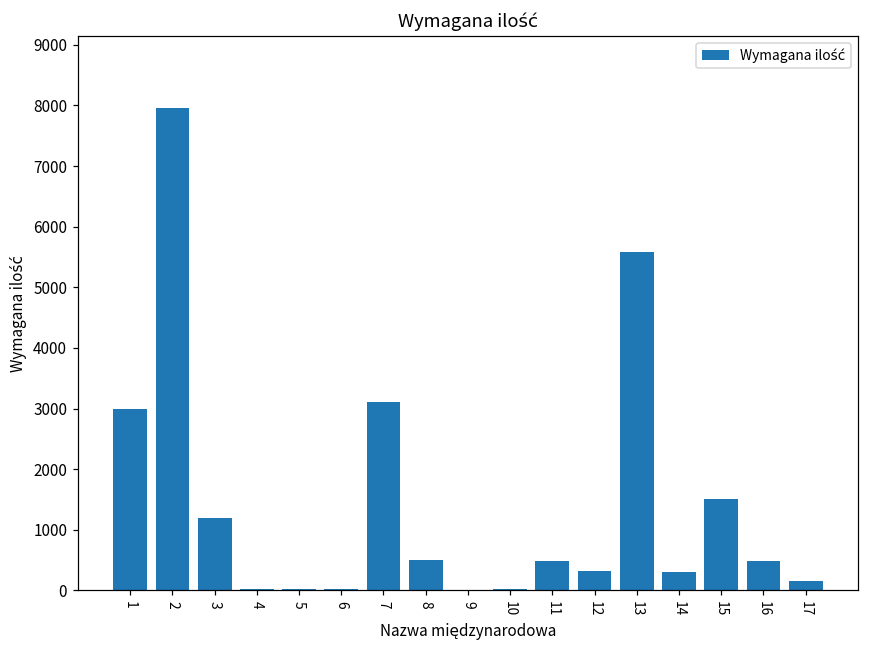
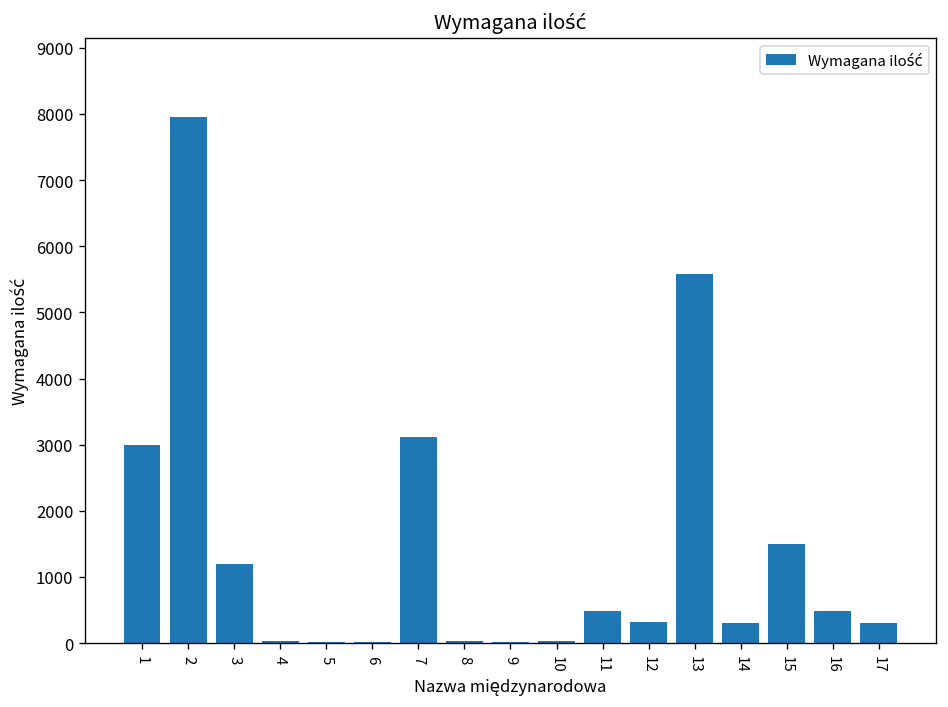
8: 500 -> 0
17: 100 -> 300
